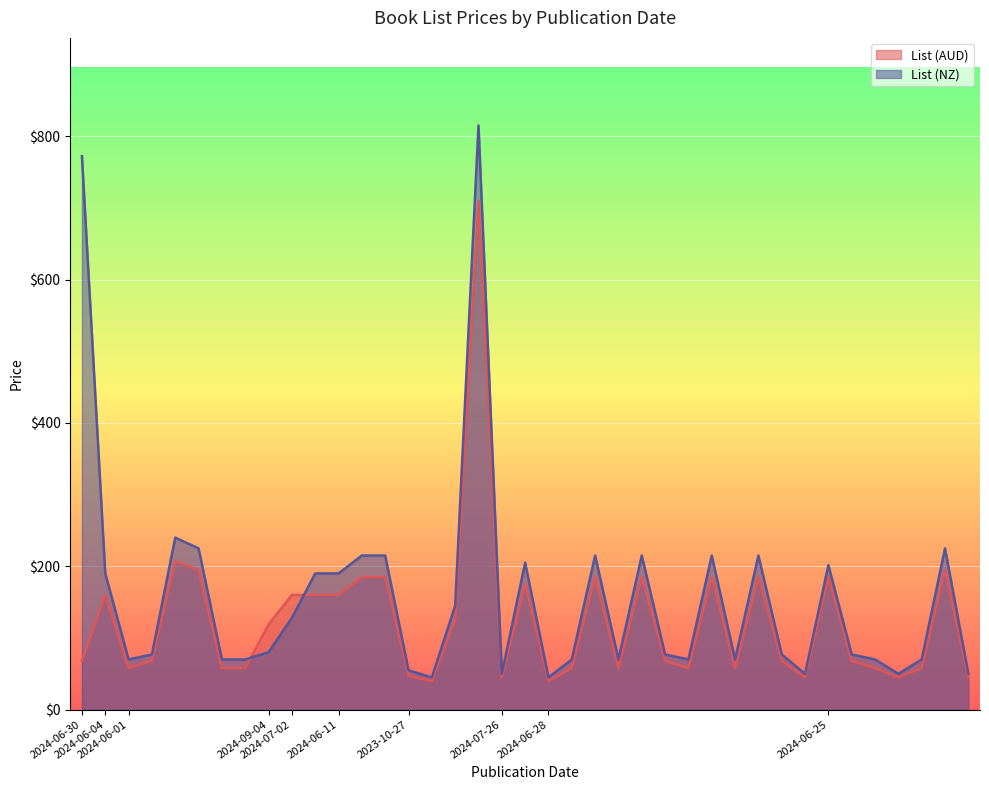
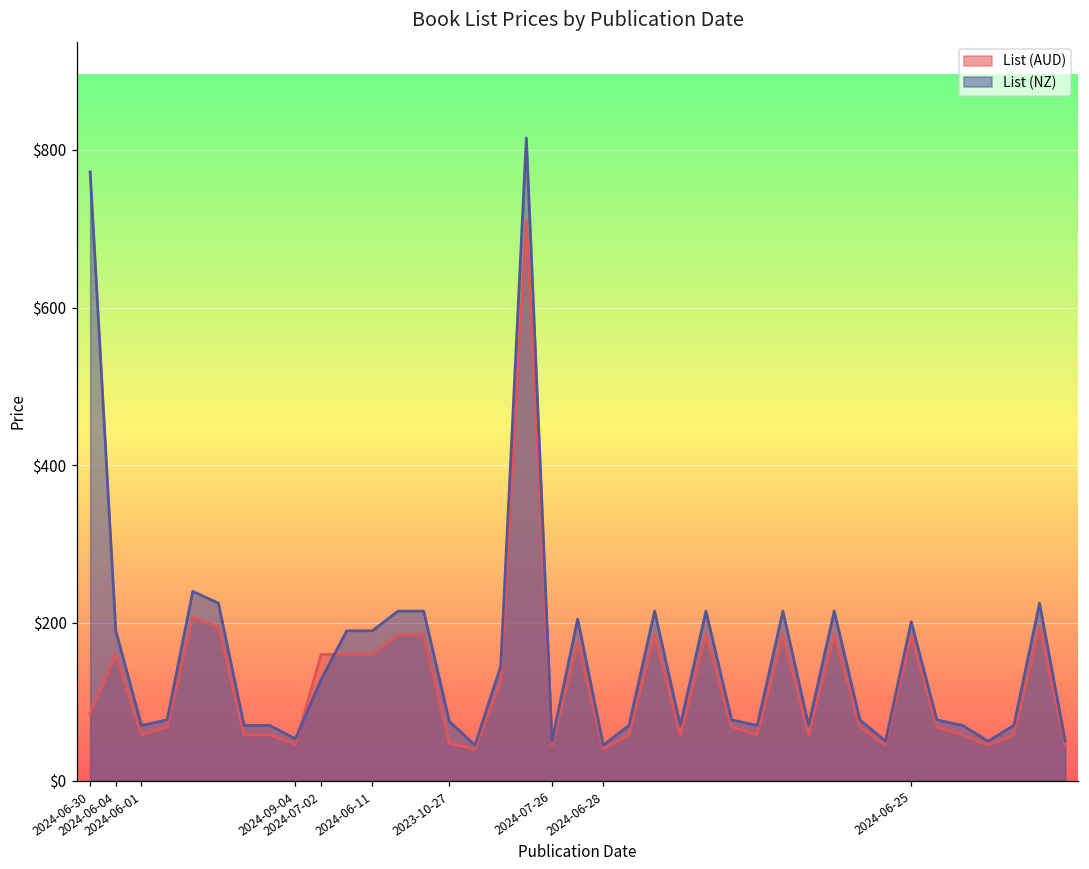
List (AUD), 2024-06-30: $70 -> $90
List (AUD), 2024-09-04: $120 -> $50
List (NZ), 2024-09-04: $80 -> $50
List (NZ), 2023-10-27: $50 -> $70
